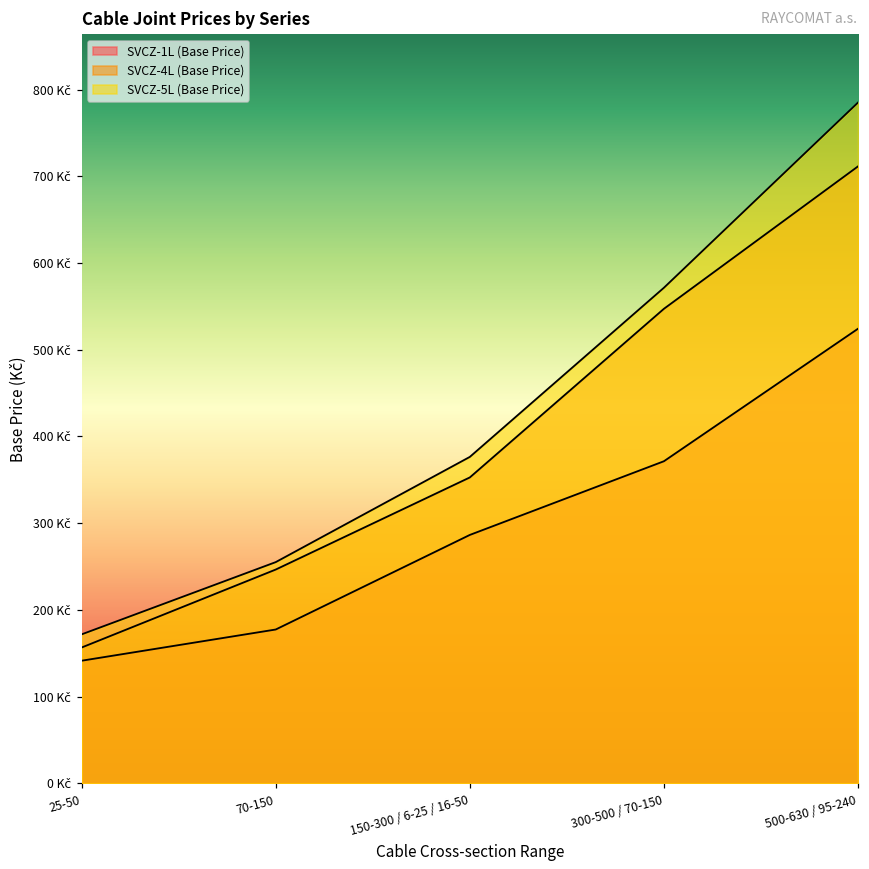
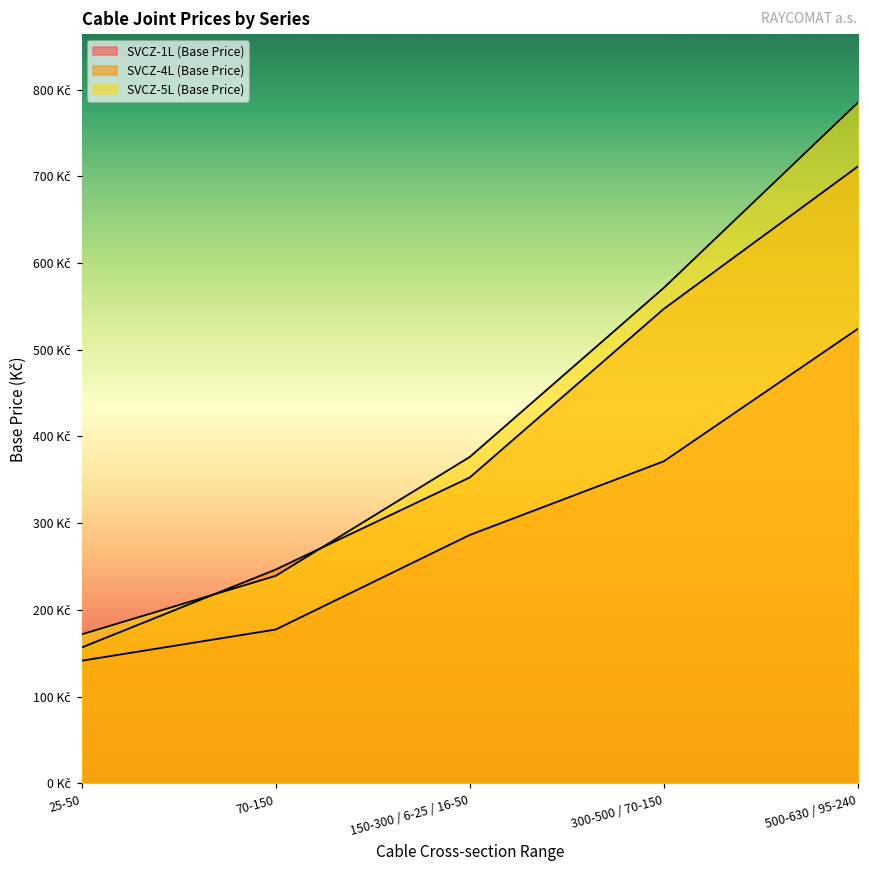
SVCZ-5L (Base Price), 70-150: 260 Kč -> 240 Kč
